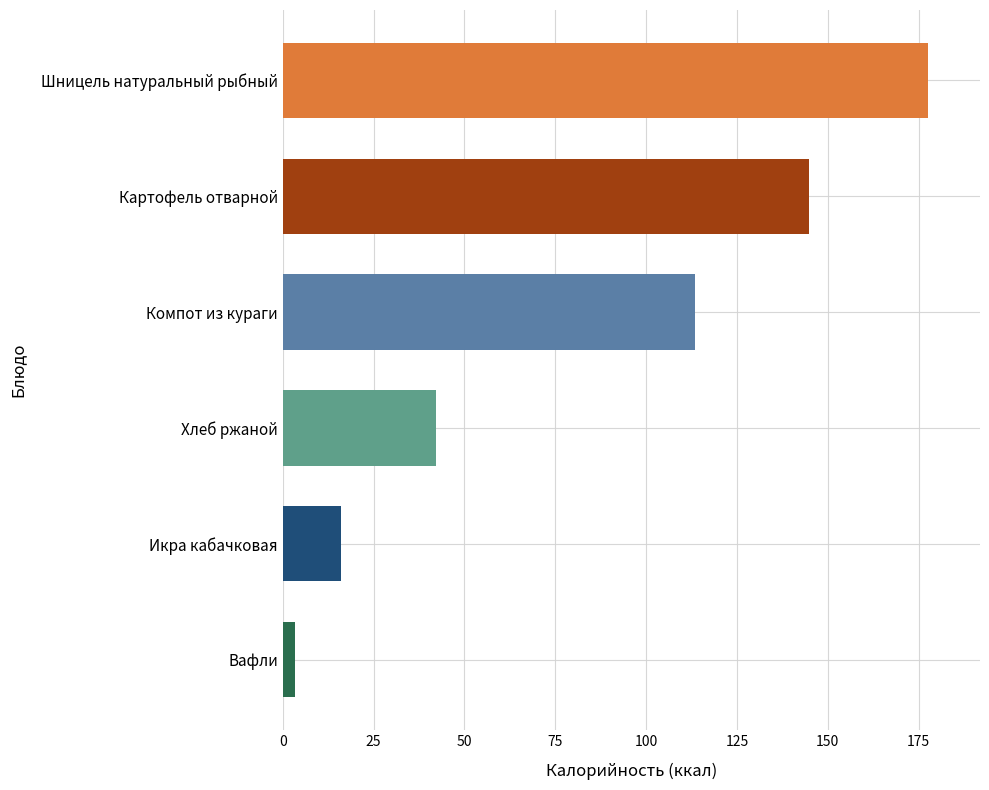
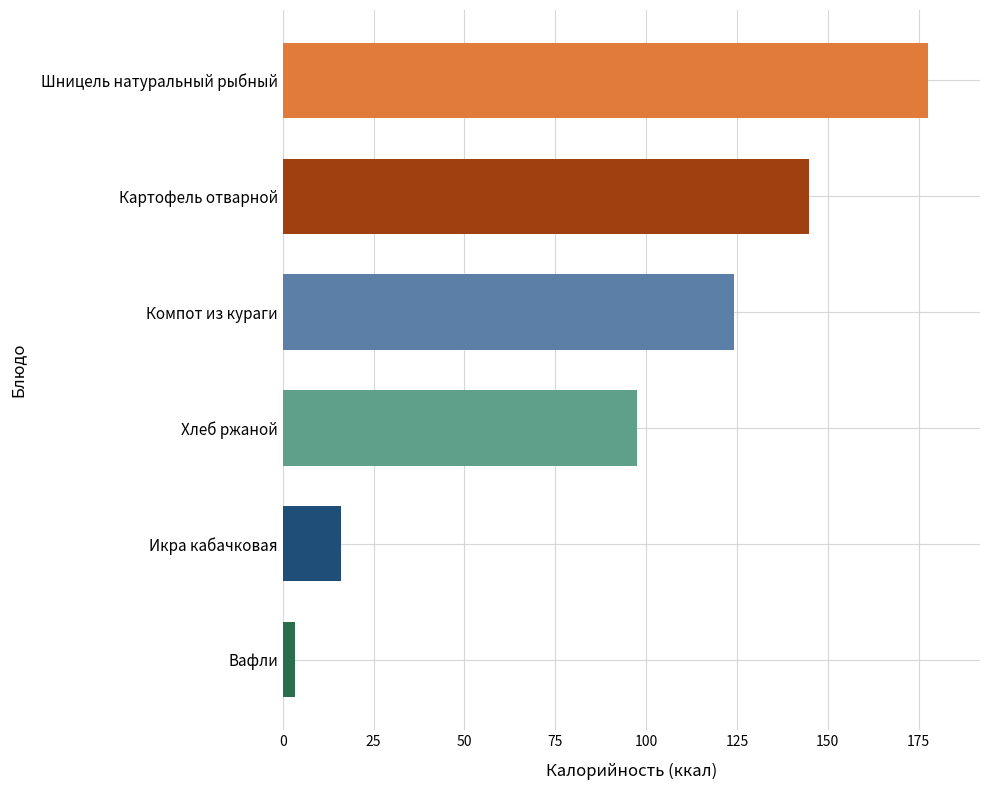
Компот из кураги: 113 -> 124
Хлеб ржаной: 42 -> 97
